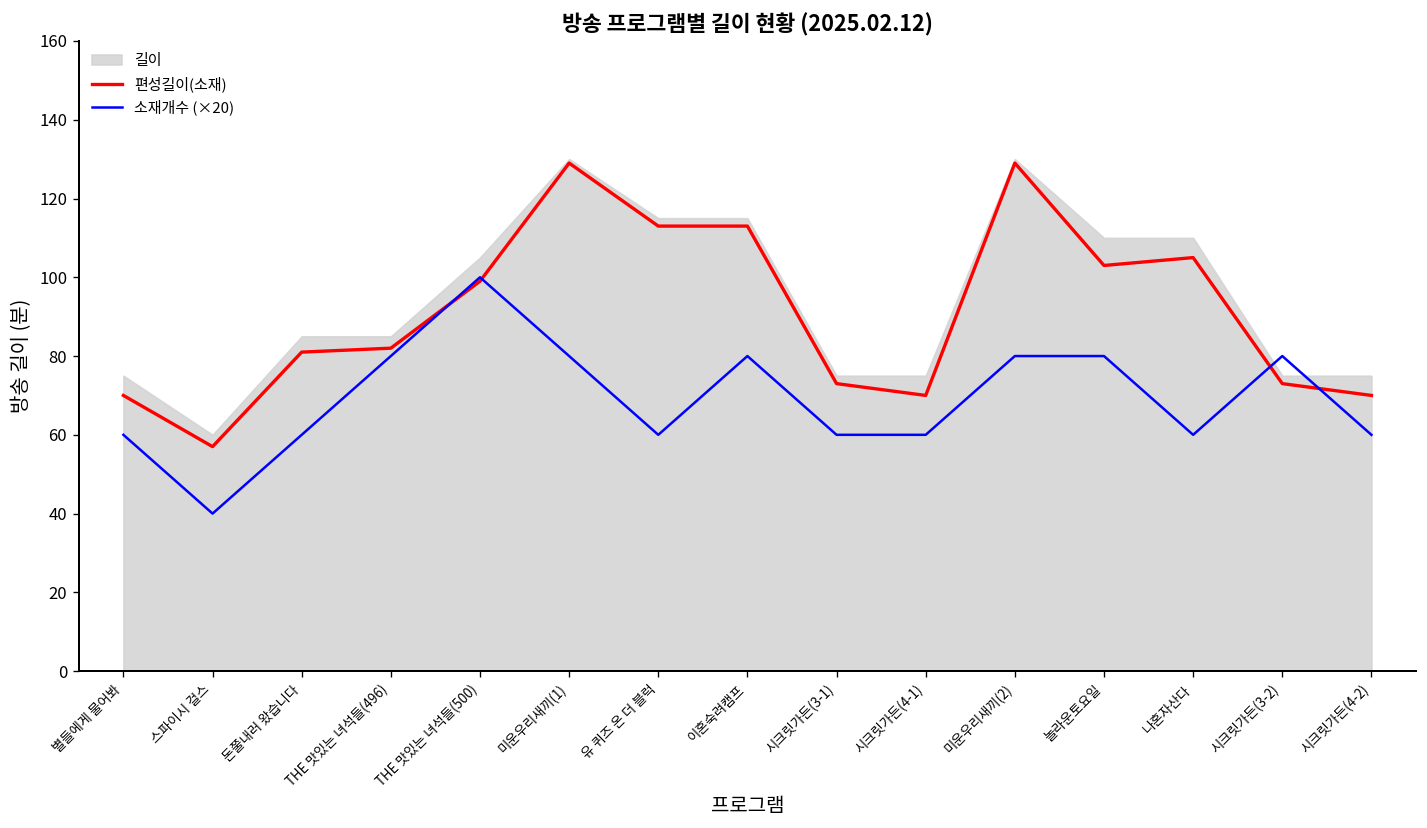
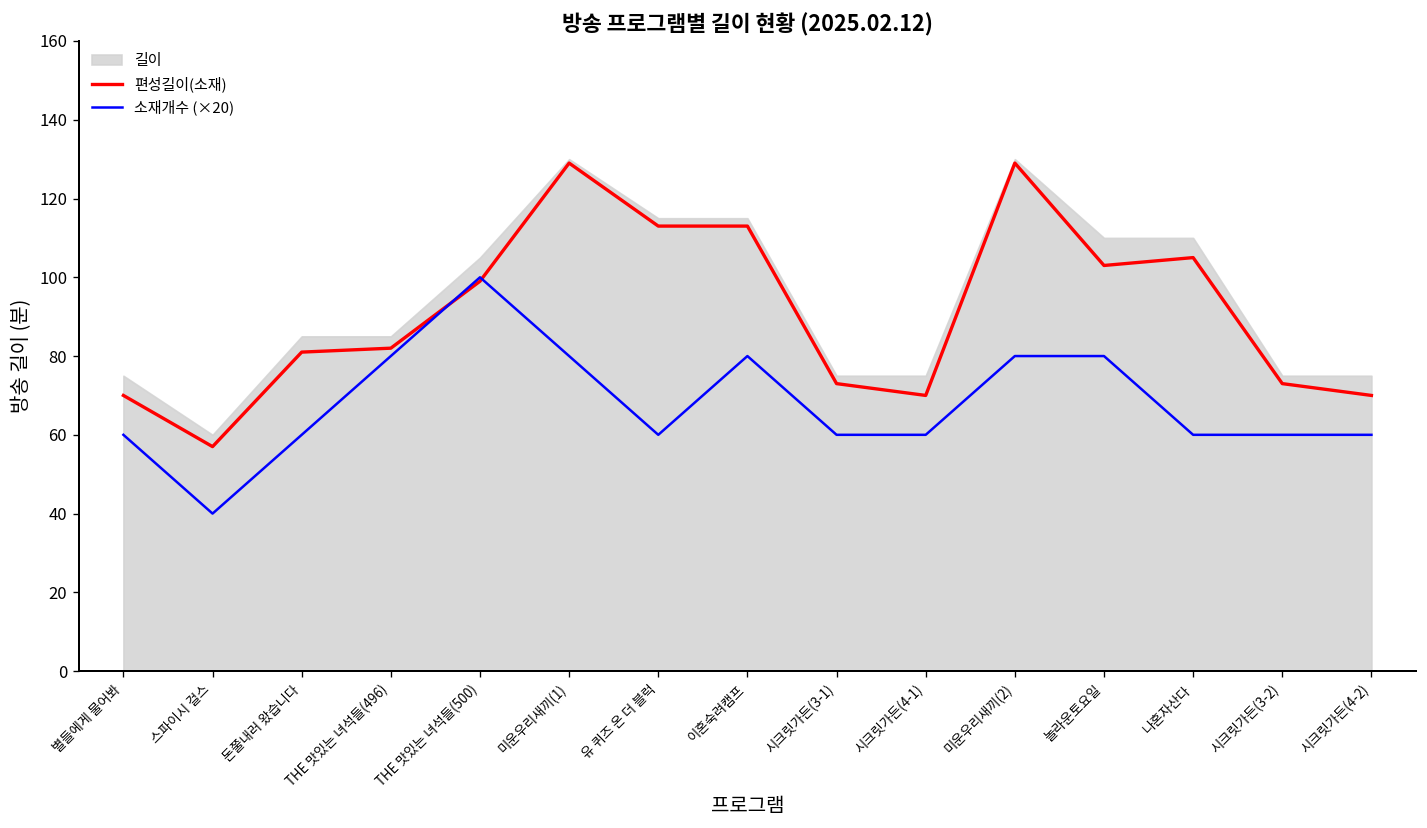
소재개수 (×20), 시크릿가든(3-2): 80 -> 60
